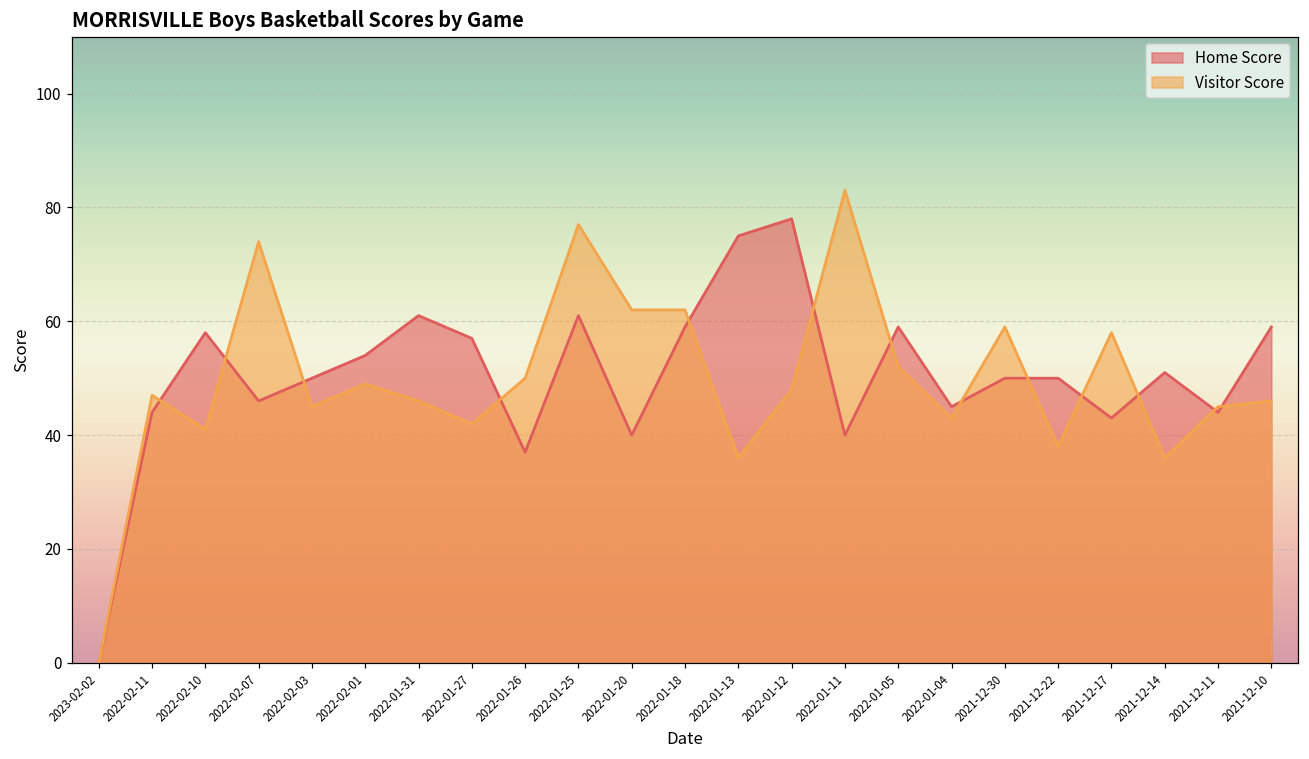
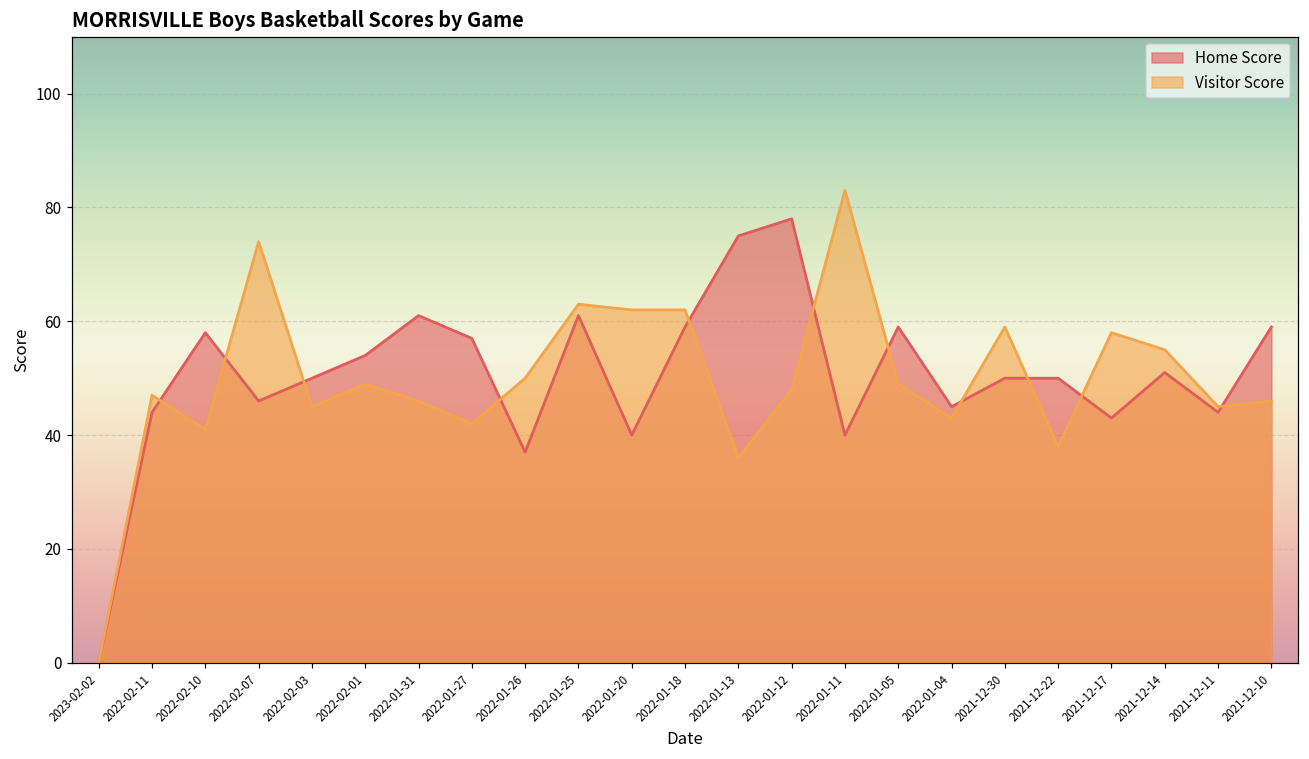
Visitor Score, 2022-01-25: 77 -> 63
Visitor Score, 2022-01-05: 52 -> 49
Visitor Score, 2021-12-14: 36 -> 55
